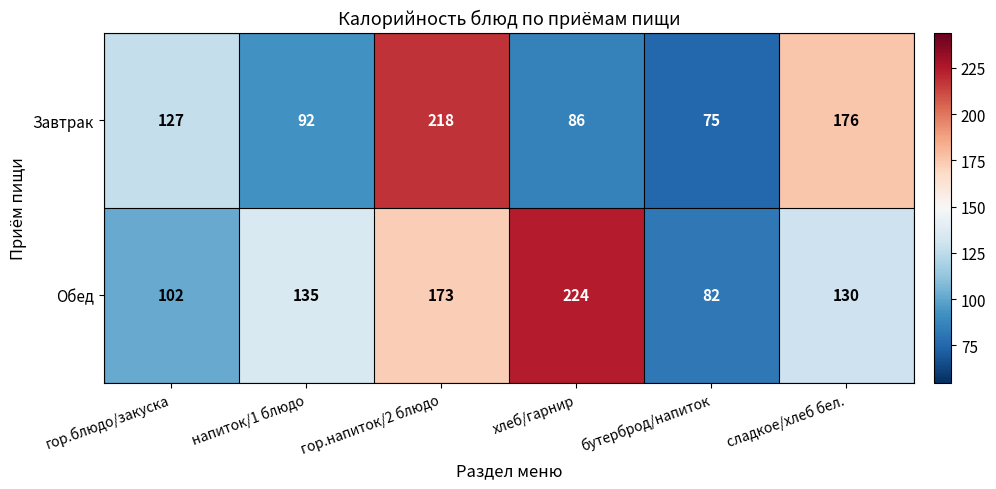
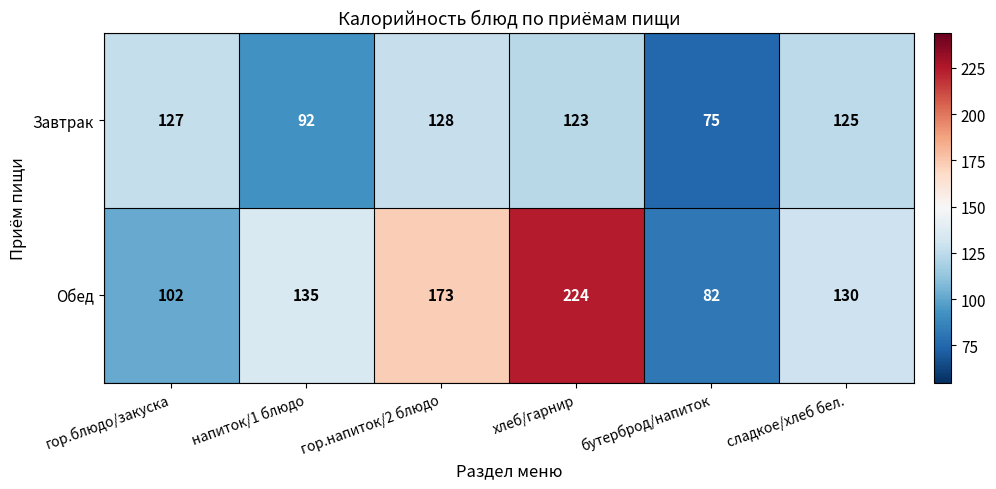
Завтрак, гор.напиток/2 блюдо: 218 -> 128
Завтрак, хлеб/гарнир: 86 -> 123
Завтрак, сладкое/хлеб бел.: 176 -> 125
